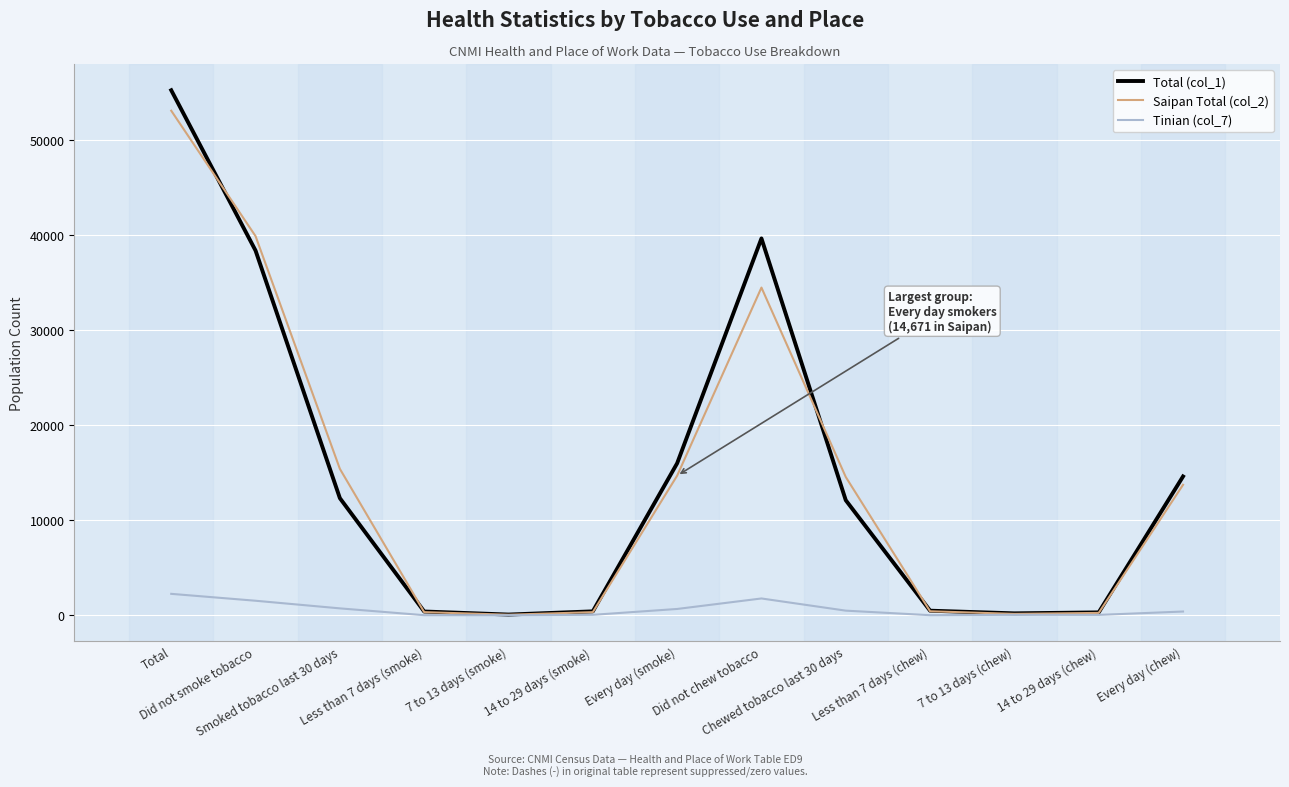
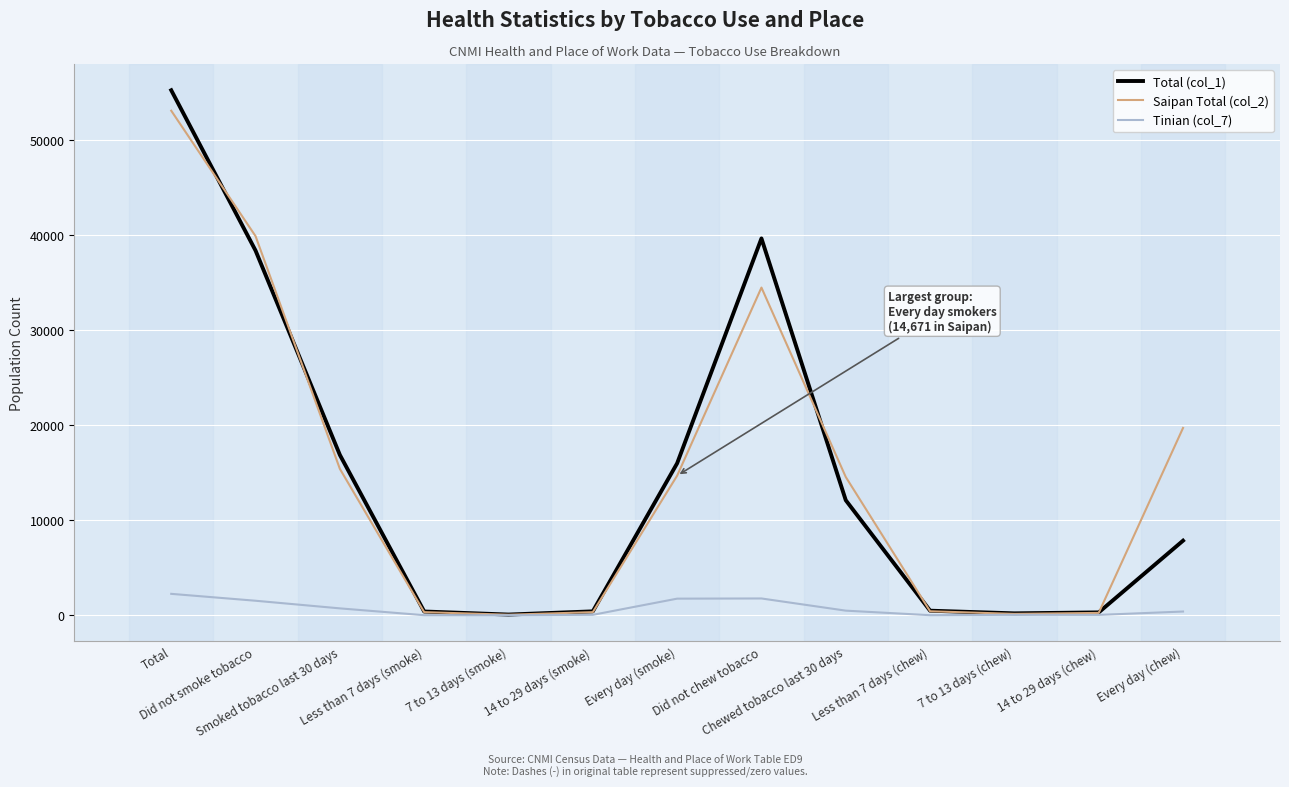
Total (col_1), Smoked tobacco last 30 days: 12000 -> 17000
Tinian (col_7), Every day (smoke): 1000 -> 2000
Total (col_1), Every day (chew): 15000 -> 8000
Saipan Total (col_2), Every day (chew): 14000 -> 20000
